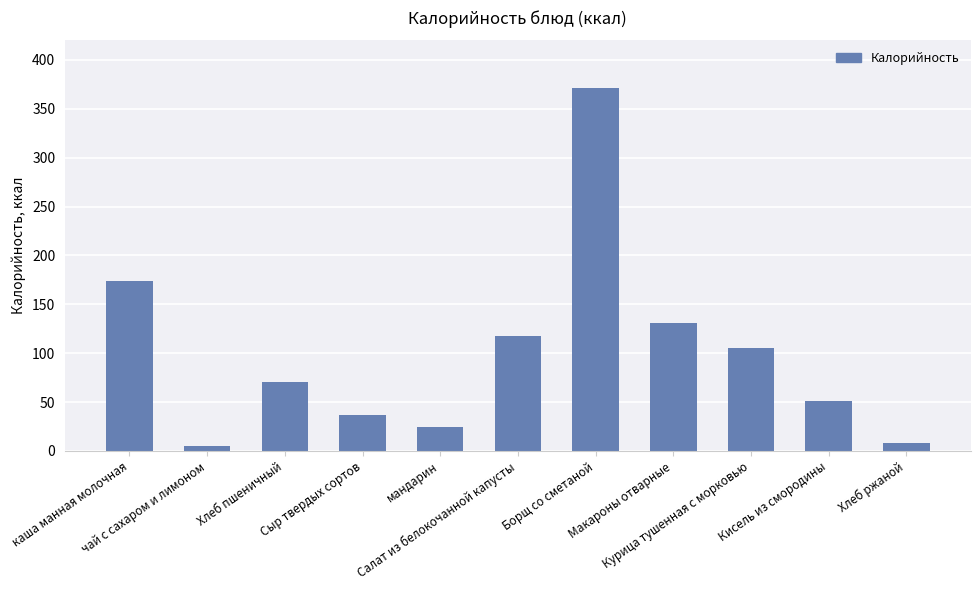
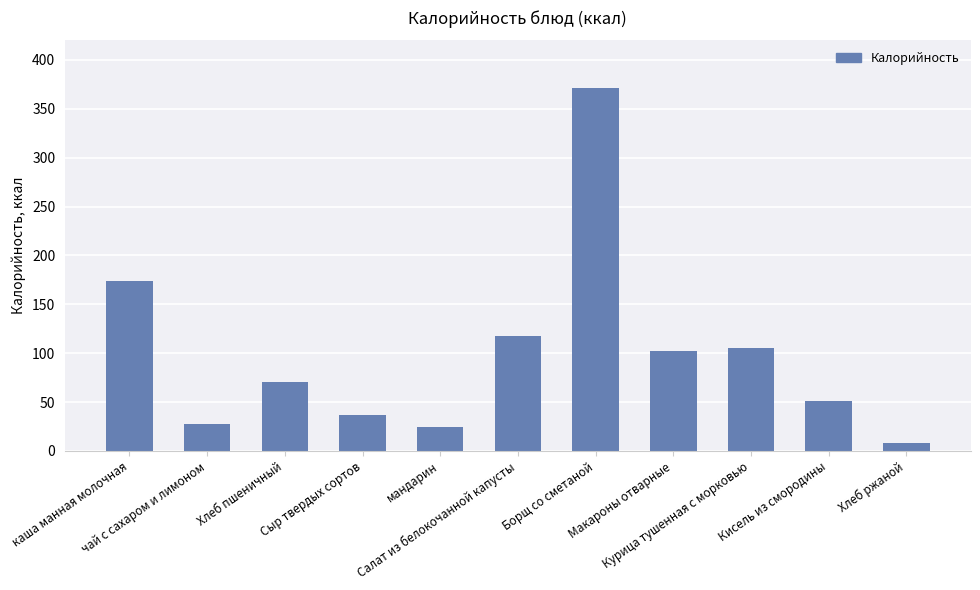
чай с сахаром и лимоном: 10 -> 30
Макароны отварные: 130 -> 100
